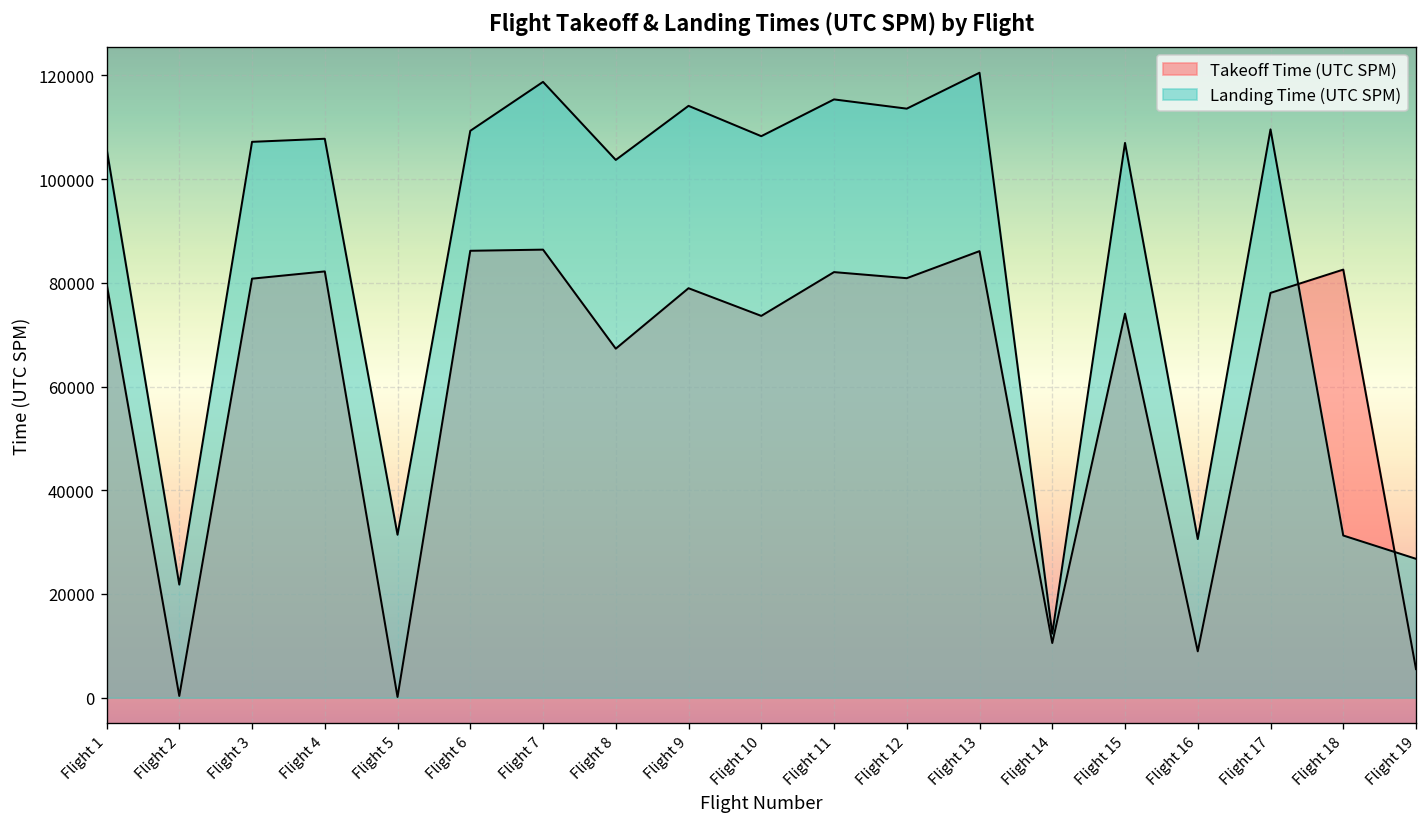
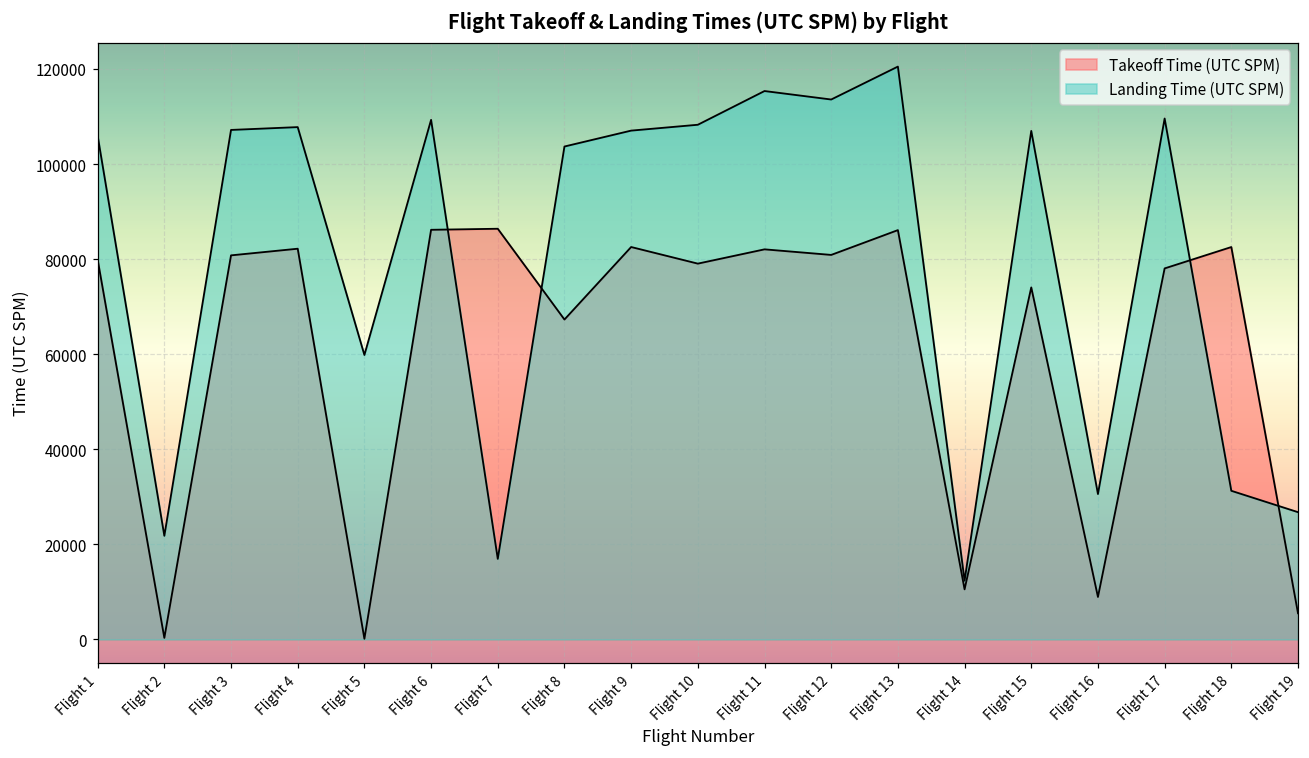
Landing Time (UTC SPM), Flight 5: 31000 -> 60000
Landing Time (UTC SPM), Flight 7: 119000 -> 17000
Takeoff Time (UTC SPM), Flight 9: 79000 -> 83000
Landing Time (UTC SPM), Flight 9: 114000 -> 107000
Takeoff Time (UTC SPM), Flight 10: 74000 -> 79000
